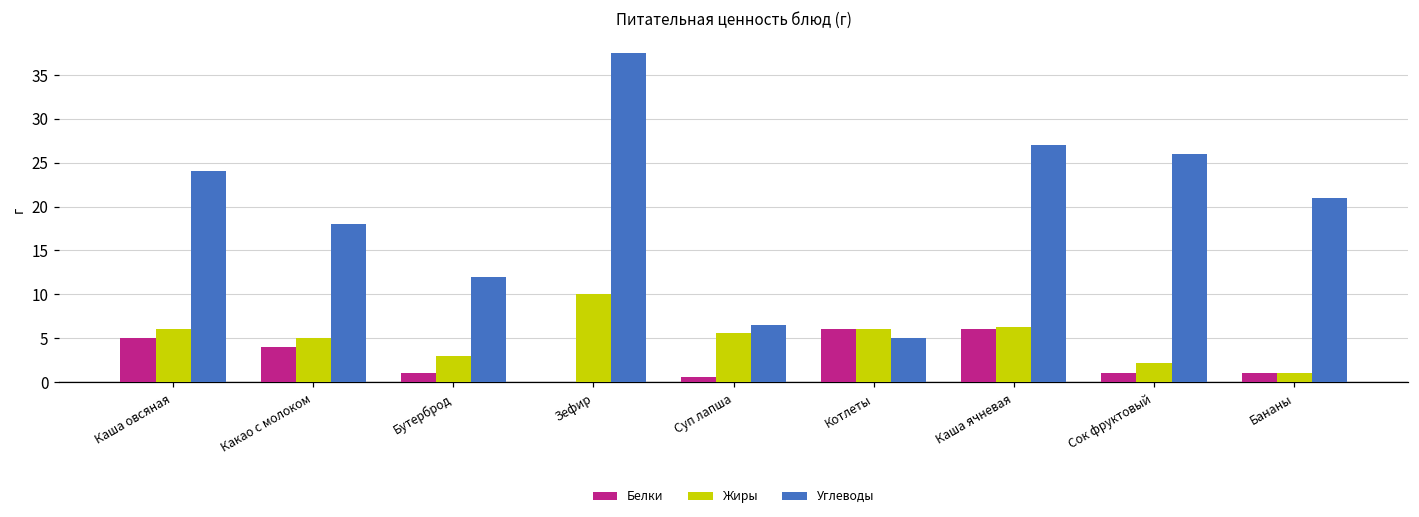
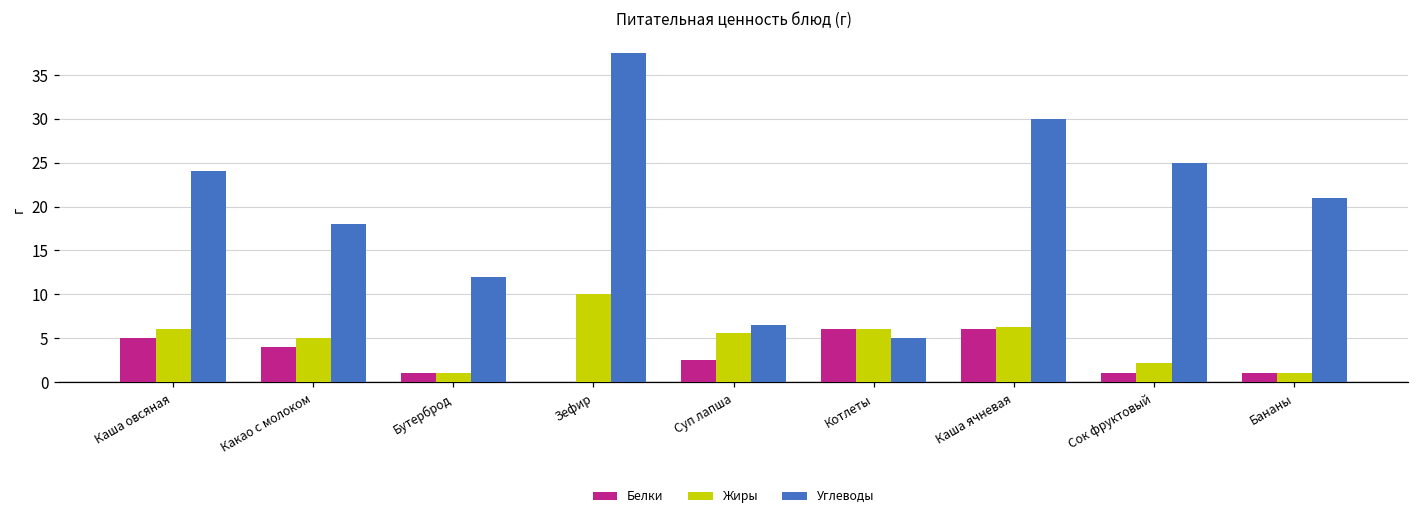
Жиры, Бутерброд: 3 -> 1
Белки, Суп лапша: 1 -> 3
Углеводы, Каша ячневая: 27 -> 30
Углеводы, Сок фруктовый: 26 -> 25
